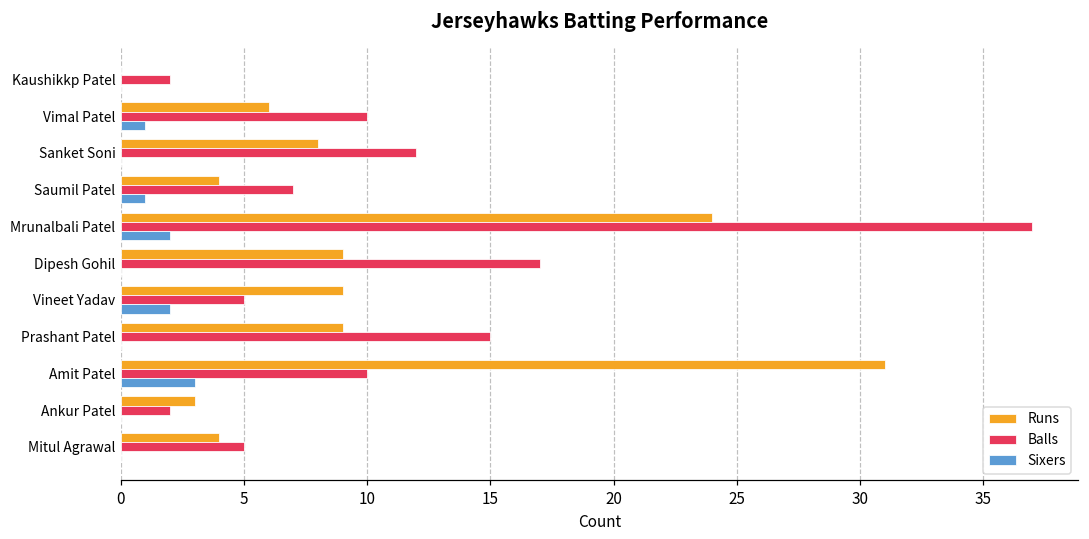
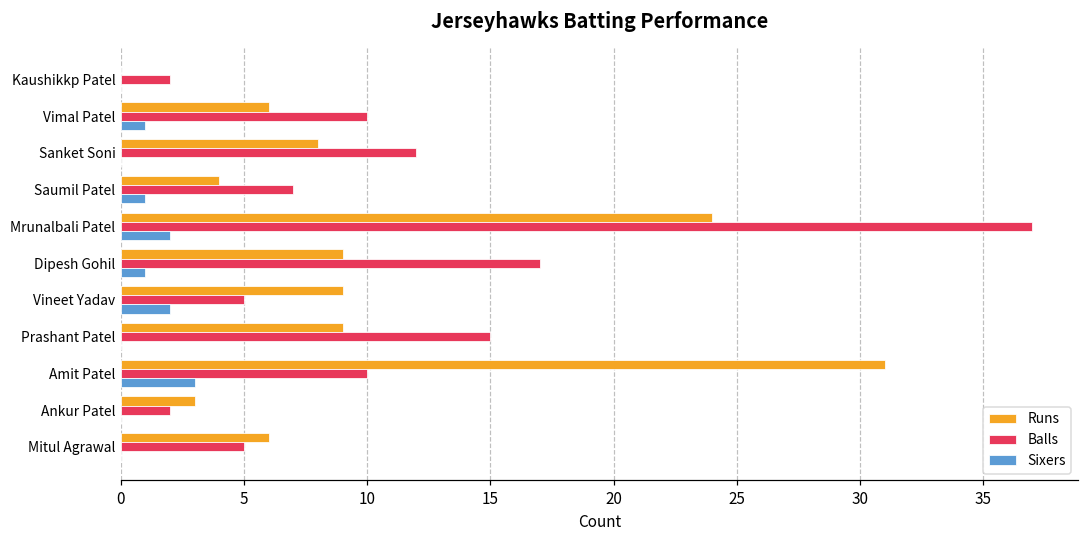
Sixers, Dipesh Gohil: 0 -> 1
Runs, Mitul Agrawal: 4 -> 6
